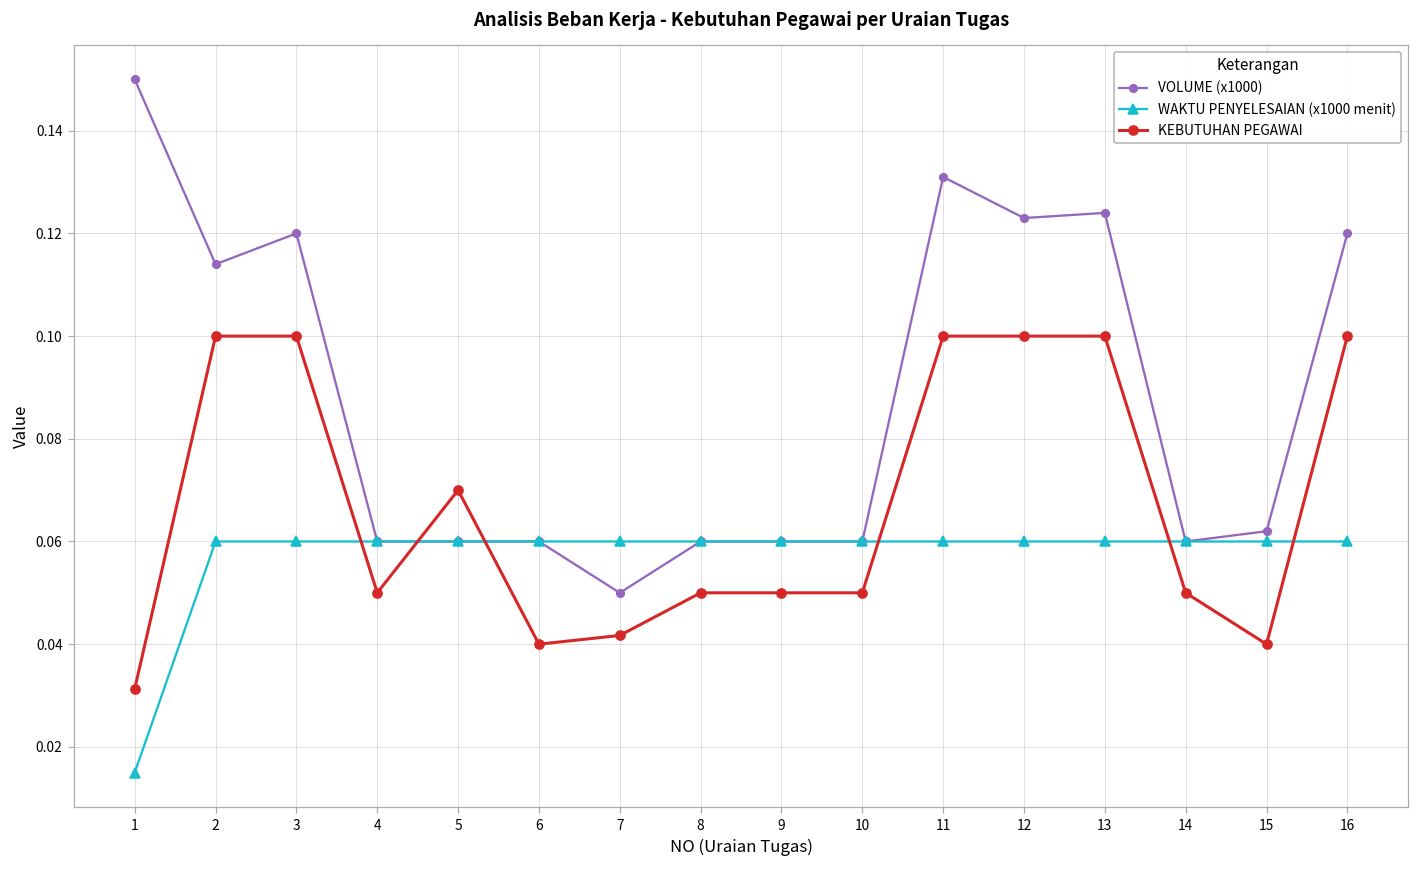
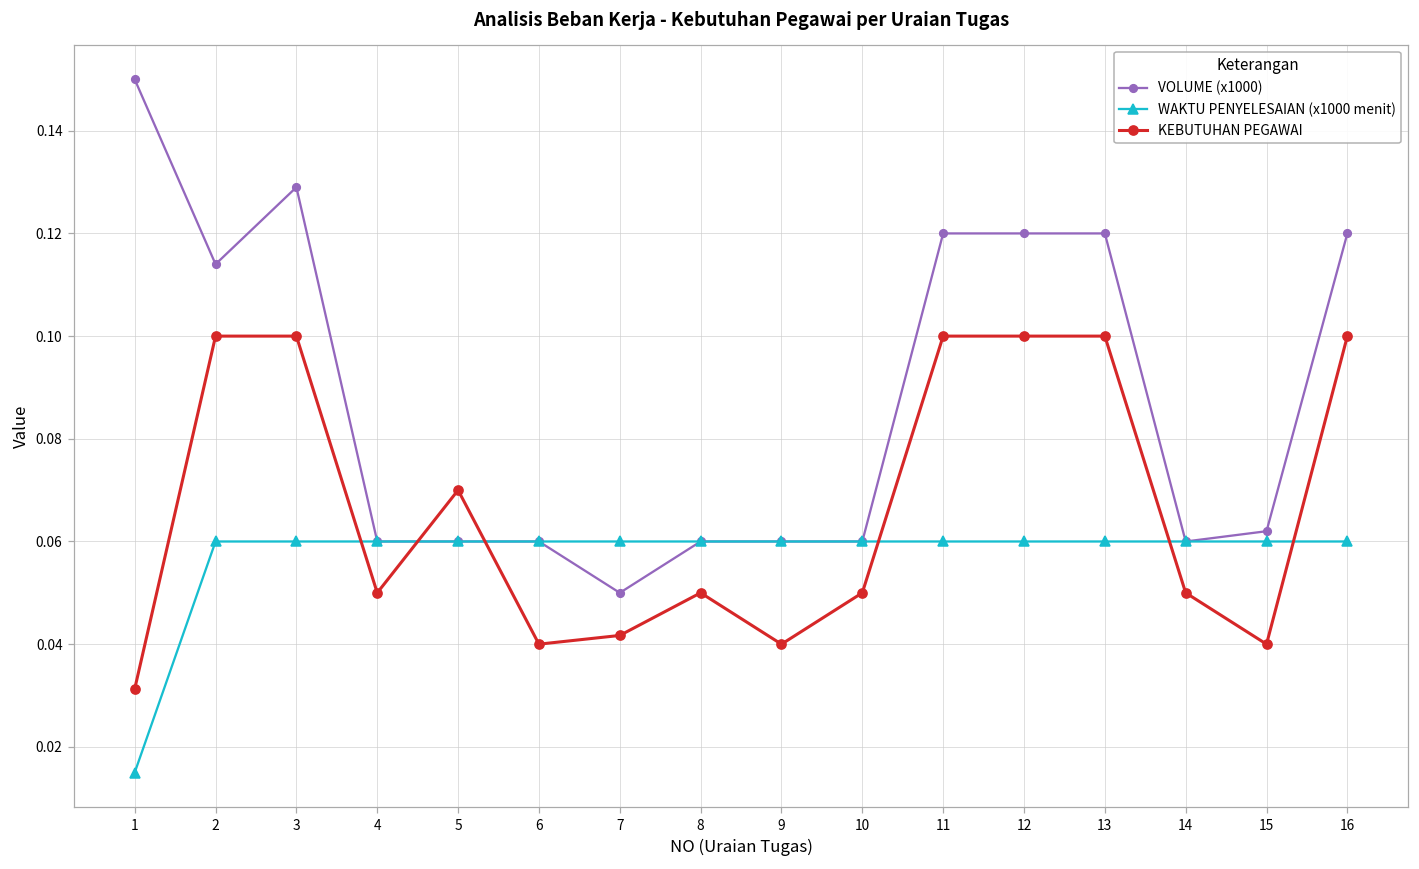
VOLUME (x1000), 3: 0.120 -> 0.129
KEBUTUHAN PEGAWAI, 9: 0.05 -> 0.04
VOLUME (x1000), 11: 0.131 -> 0.120
VOLUME (x1000), 12: 0.123 -> 0.120
VOLUME (x1000), 13: 0.124 -> 0.120
